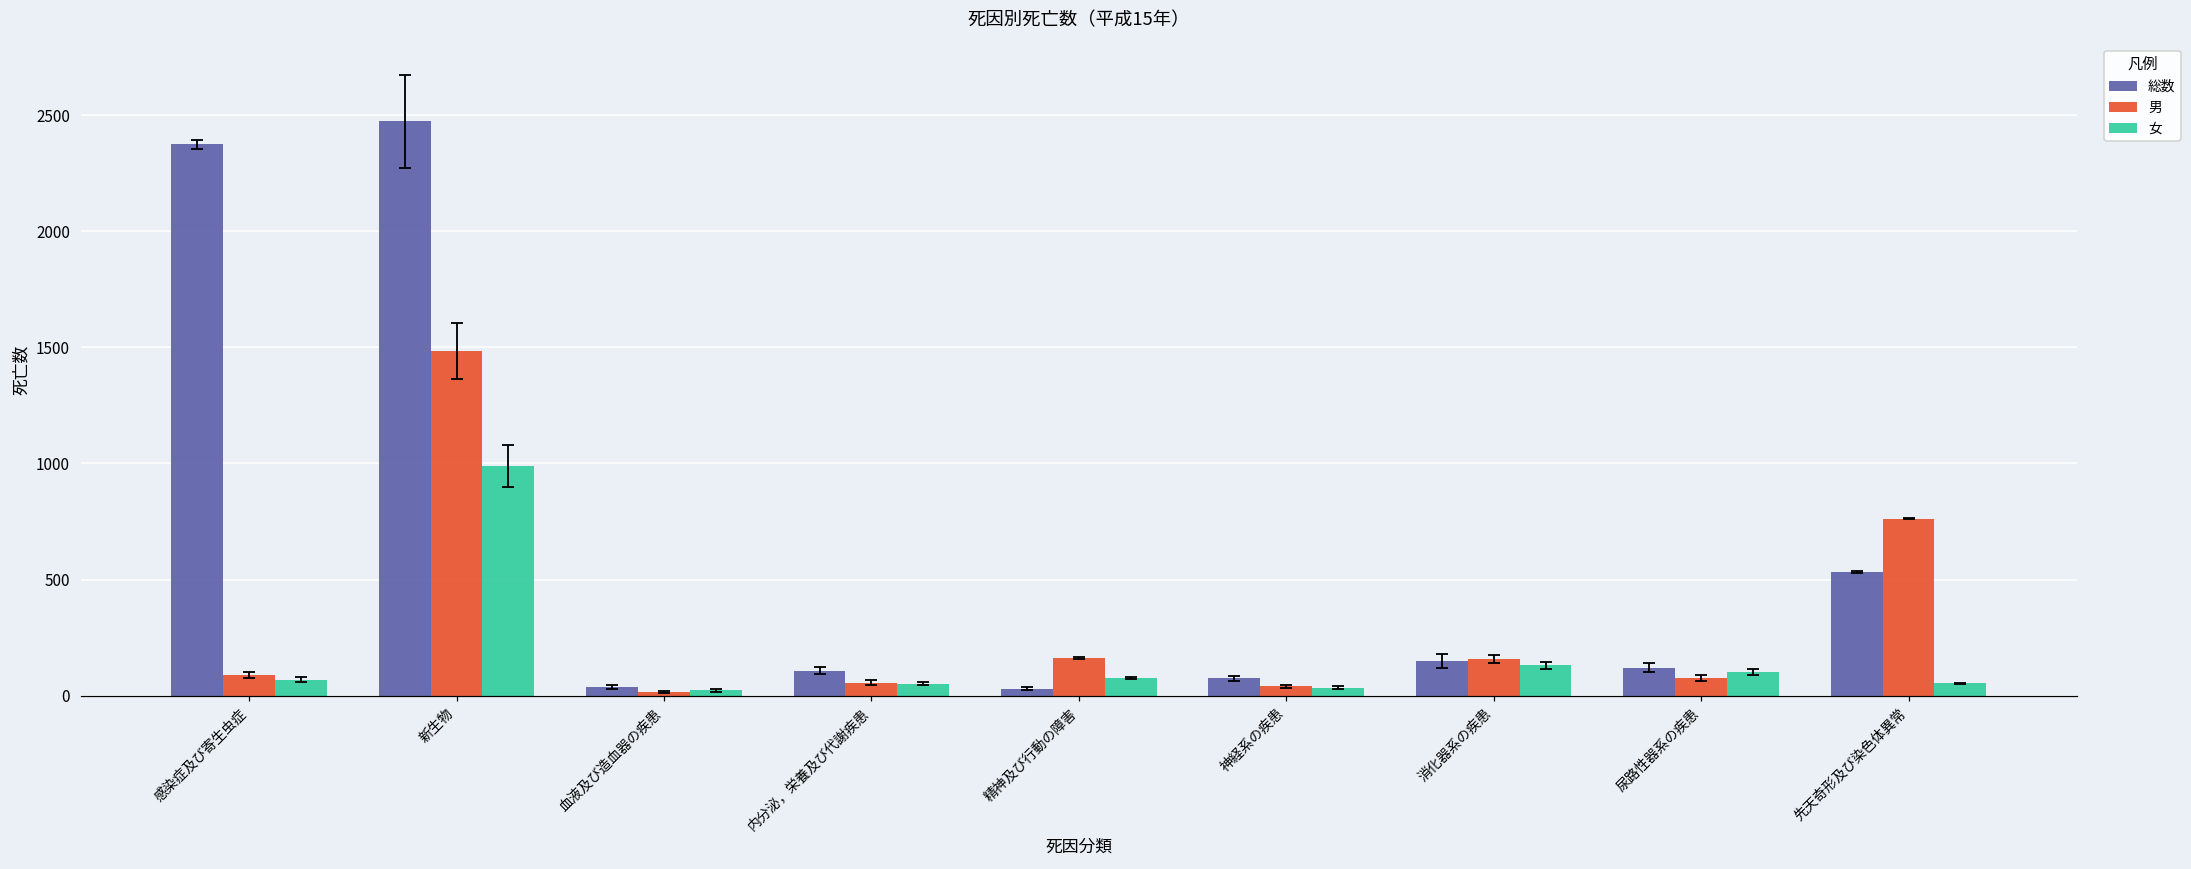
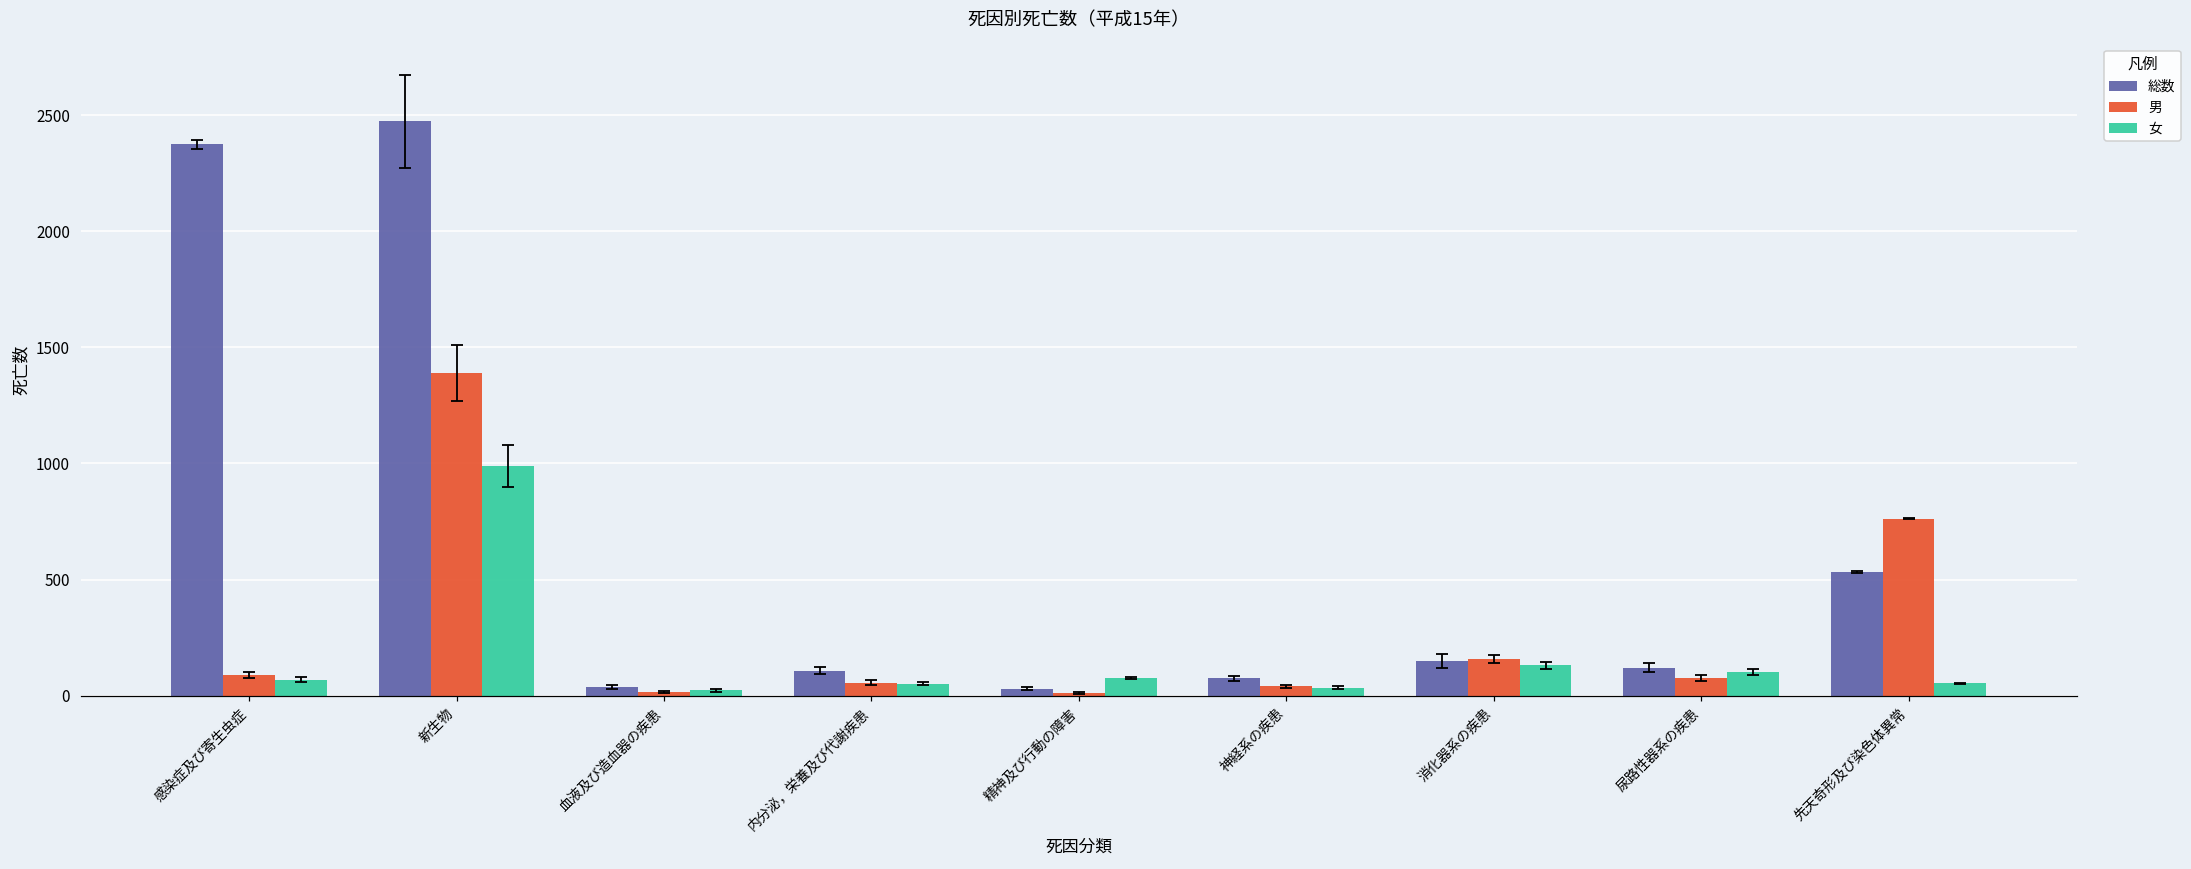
男, 新生物: 1480 -> 1390
男, 精神及び行動の障害: 160 -> 10
